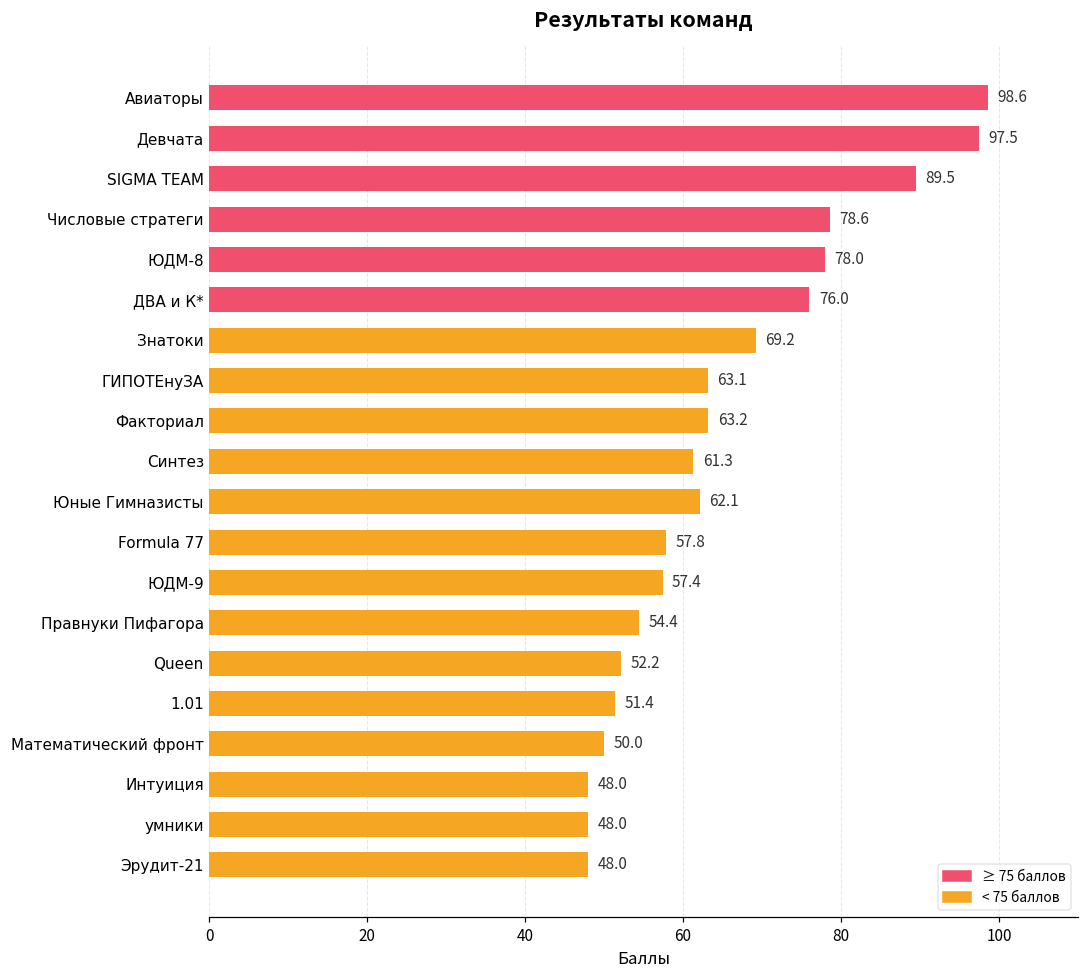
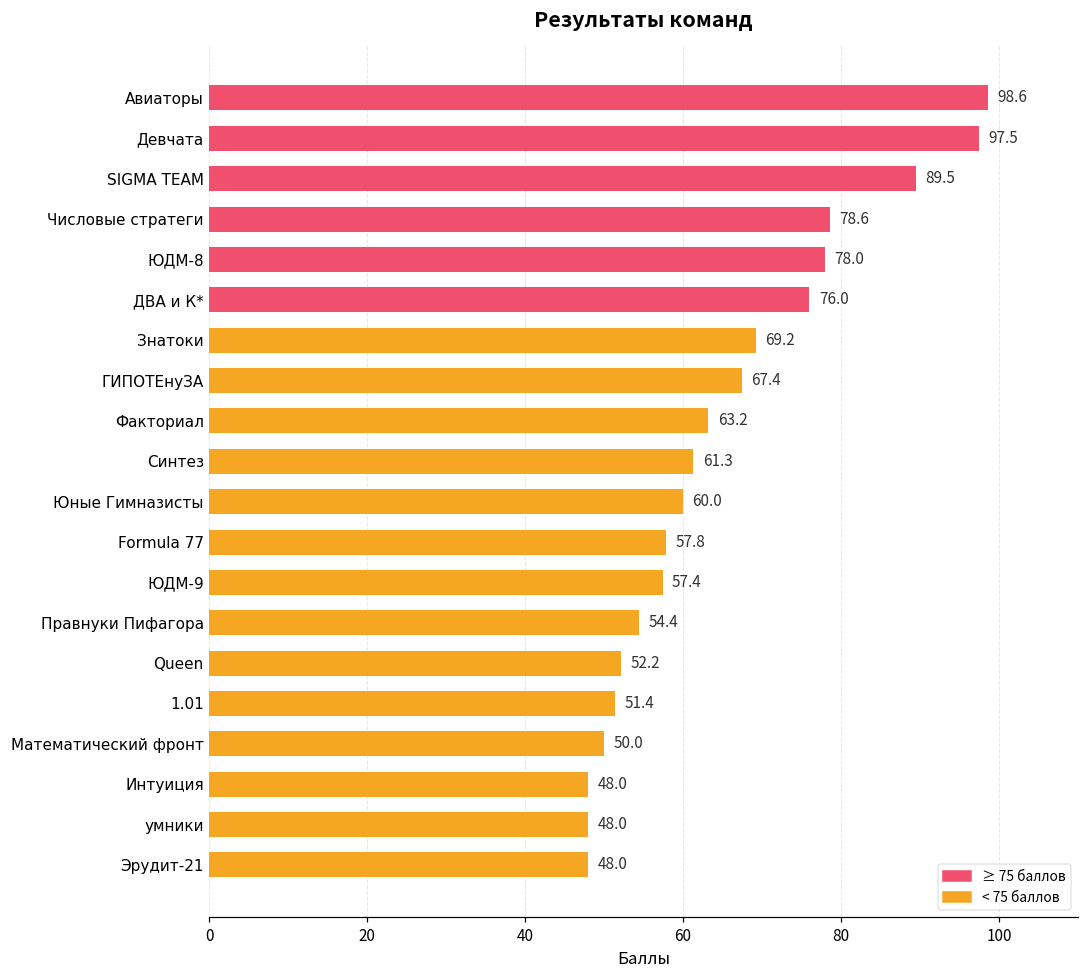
ГИПОТЕнуЗА: 63.1 -> 67.4
Юные Гимназисты: 62.1 -> 60.0
